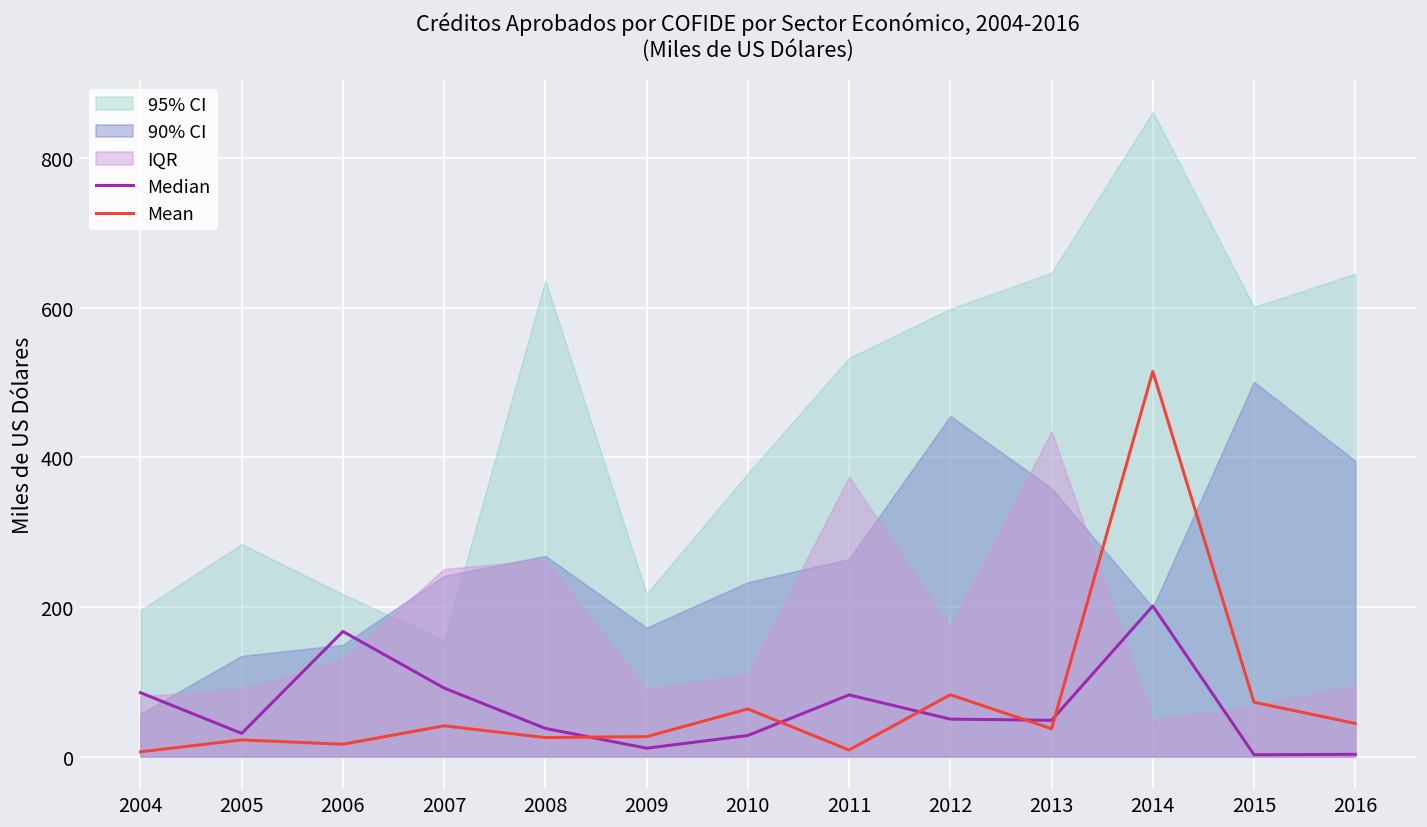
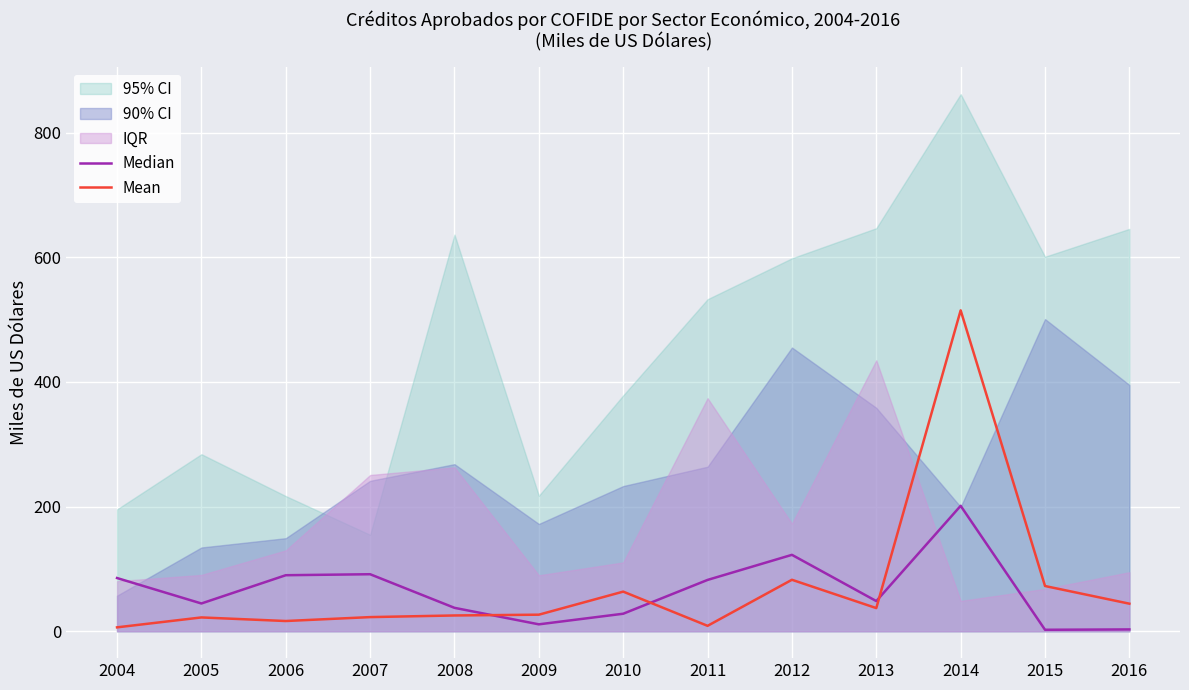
Median, 2005: 30 -> 40
Median, 2006: 170 -> 90
Mean, 2007: 40 -> 20
Median, 2012: 50 -> 120
